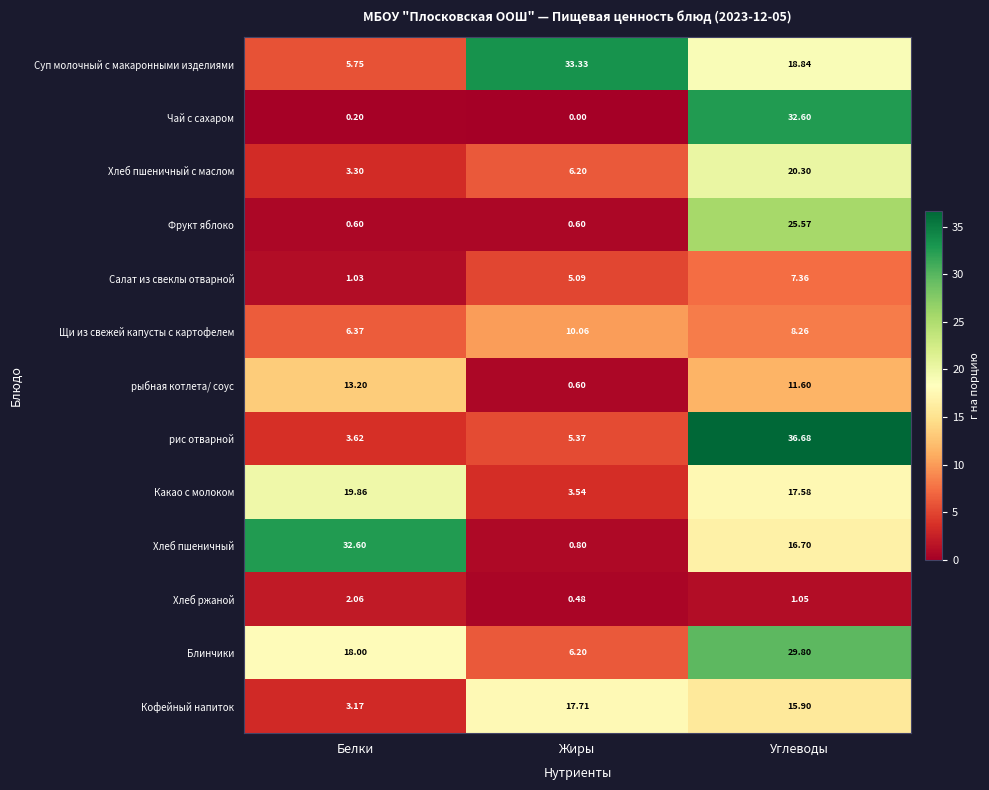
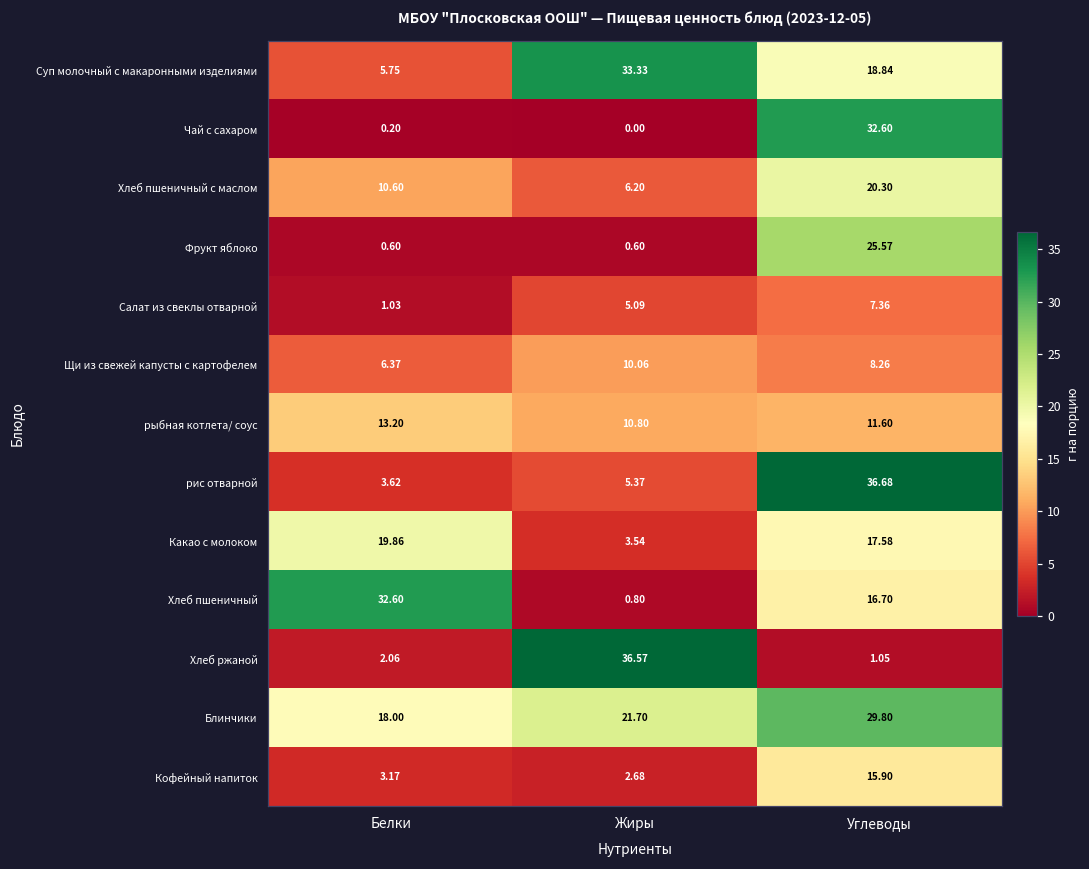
Хлеб пшеничный с маслом, Белки: 3.30 -> 10.60
рыбная котлета/ соус, Жиры: 0.60 -> 10.80
Хлеб ржаной, Жиры: 0.48 -> 36.57
Блинчики, Жиры: 6.20 -> 21.70
Кофейный напиток, Жиры: 17.71 -> 2.68
